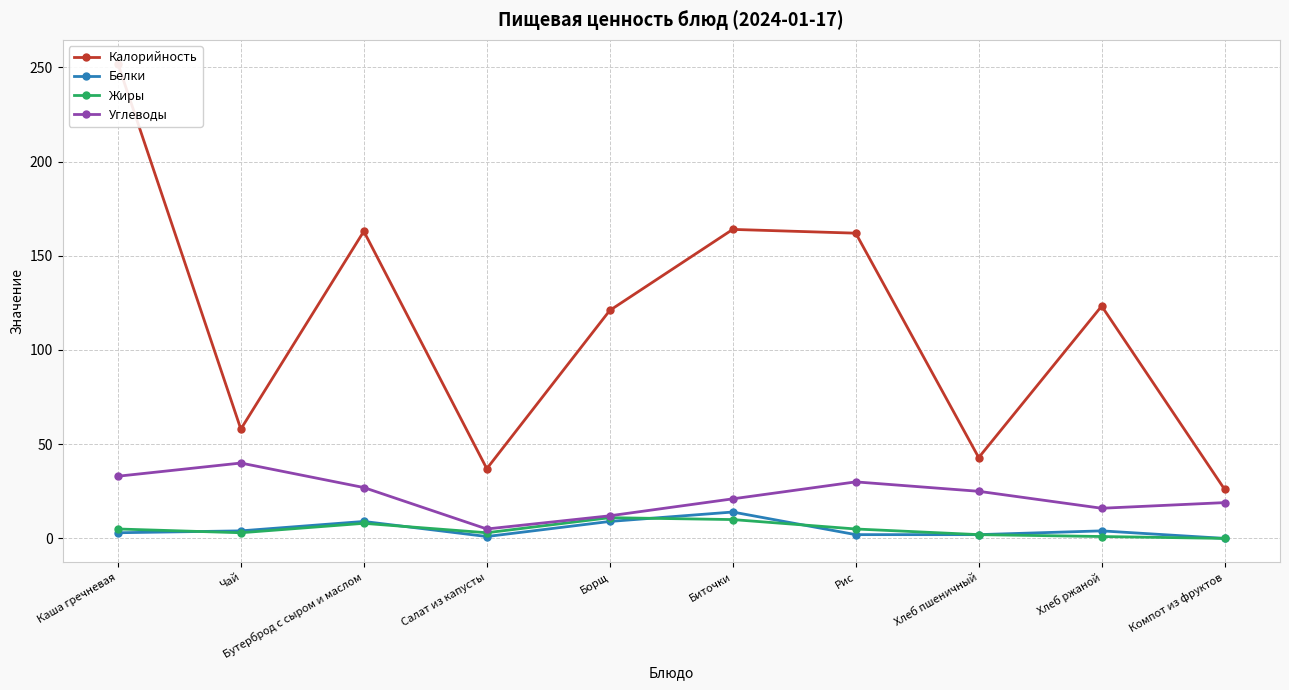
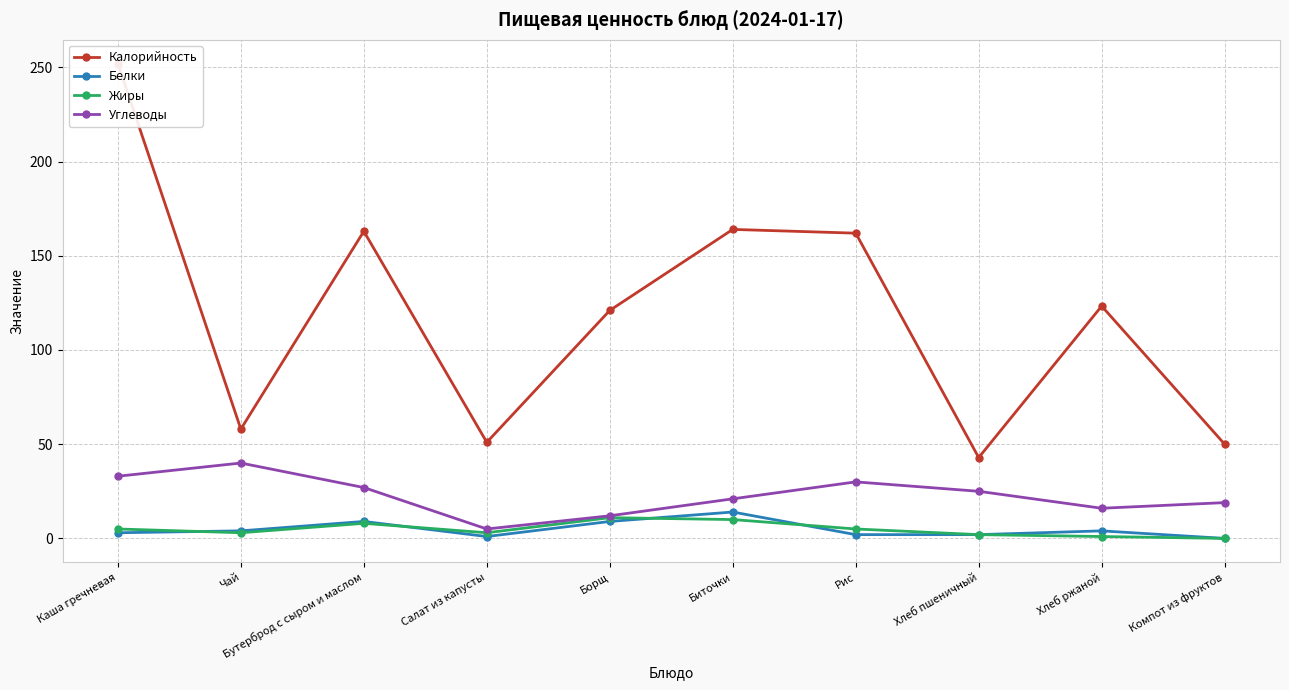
Калорийность, Салат из капусты: 37 -> 51
Калорийность, Компот из фруктов: 26 -> 50
